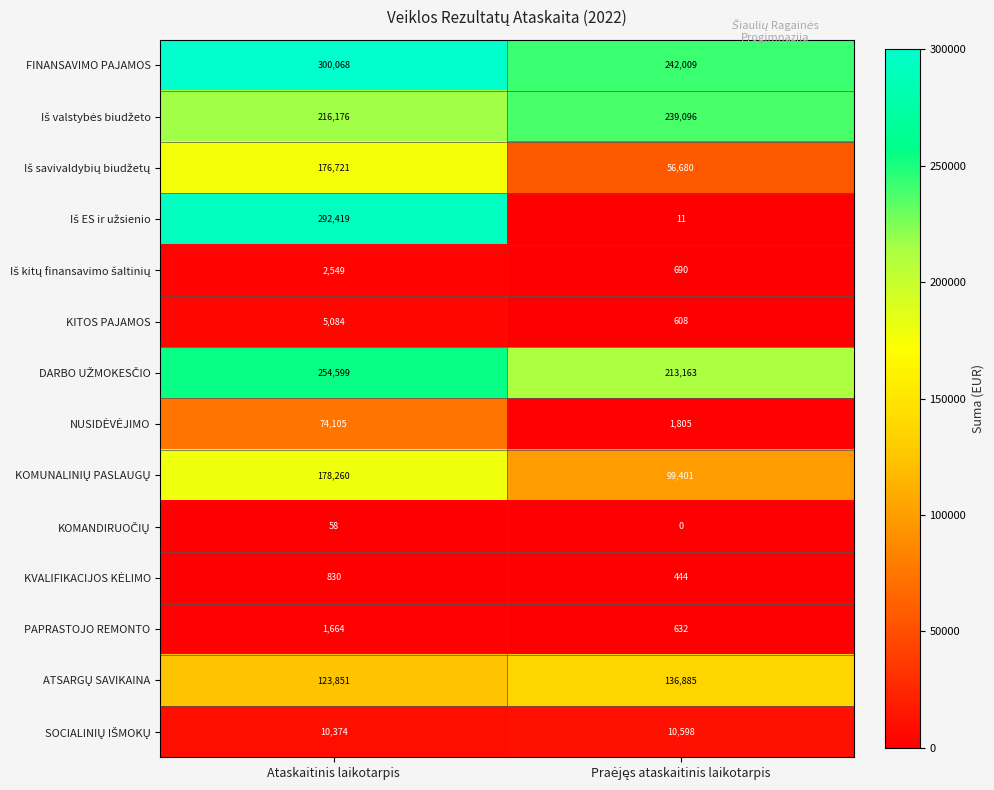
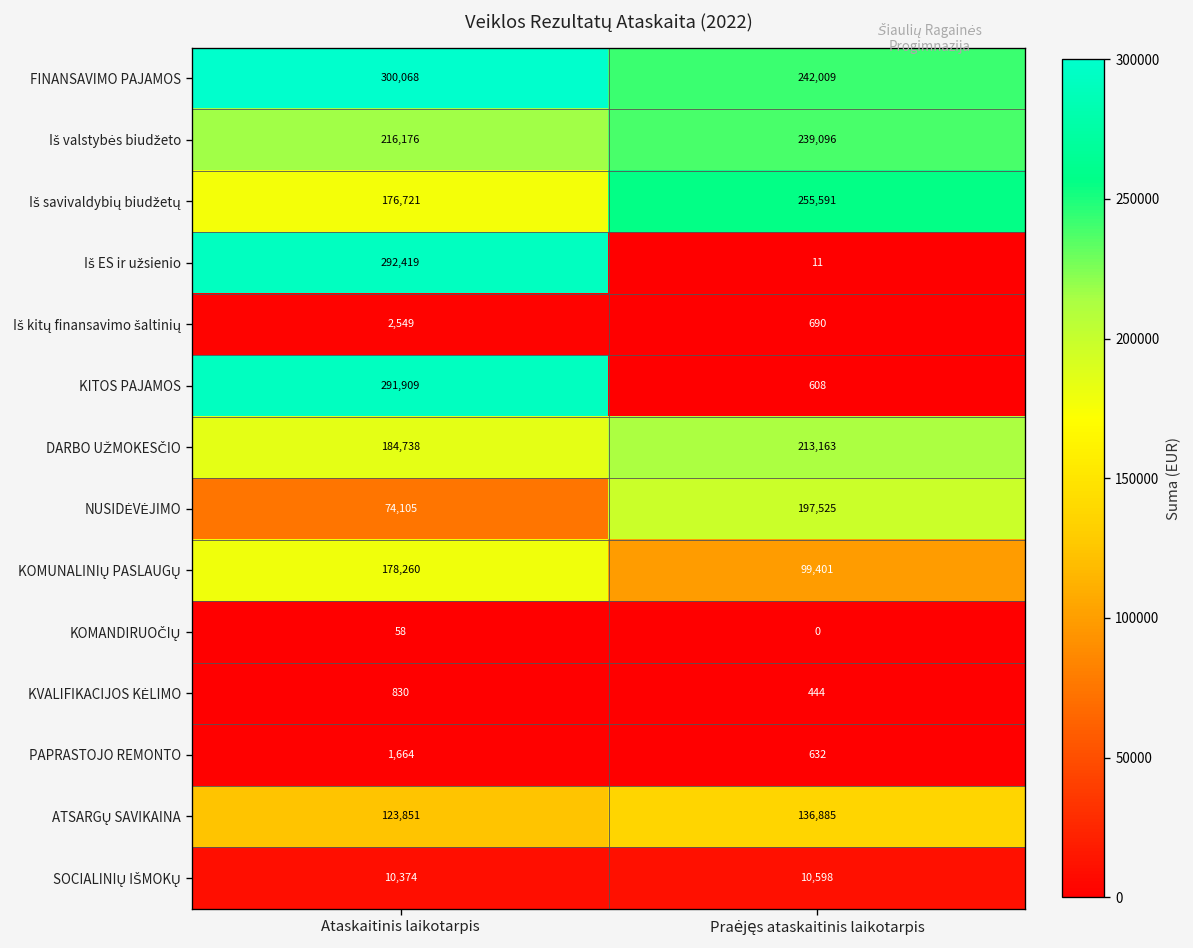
Iš savivaldybių biudžetų, Praėjęs ataskaitinis laikotarpis: 56,680 -> 255,591
KITOS PAJAMOS, Ataskaitinis laikotarpis: 5,084 -> 291,909
DARBO UŽMOKESČIO, Ataskaitinis laikotarpis: 254,599 -> 184,738
NUSIDĖVĖJIMO, Praėjęs ataskaitinis laikotarpis: 1,805 -> 197,525
